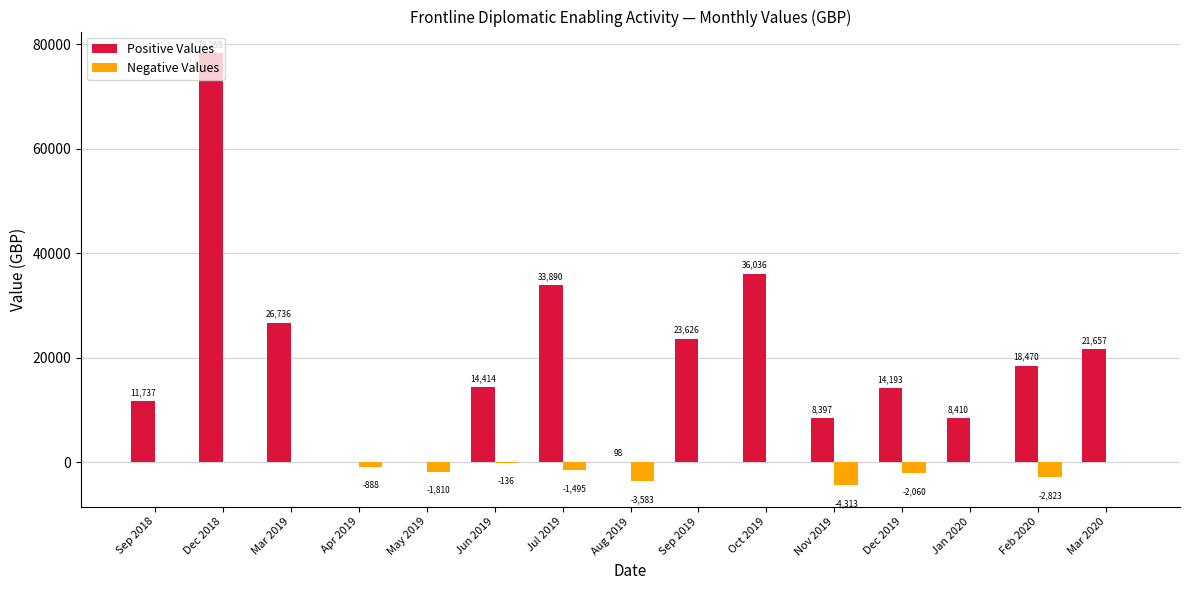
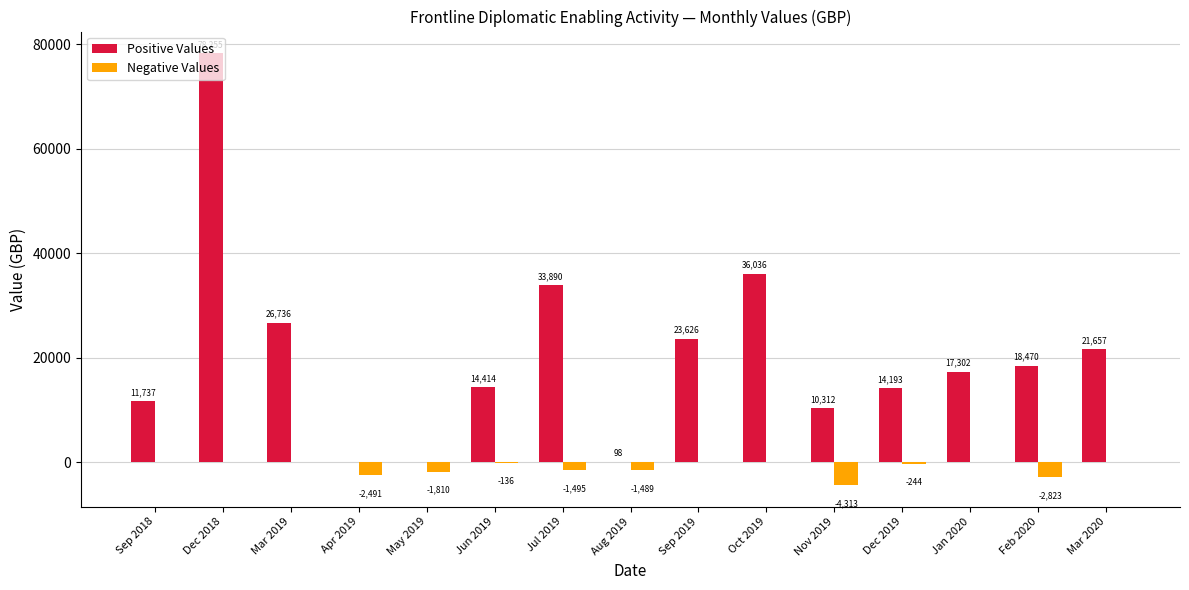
Negative Values, Apr 2019: -888 -> -2,491
Negative Values, Aug 2019: -3,583 -> -1,489
Positive Values, Nov 2019: 8,397 -> 10,312
Negative Values, Dec 2019: -2,060 -> -244
Positive Values, Jan 2020: 8,410 -> 17,302
